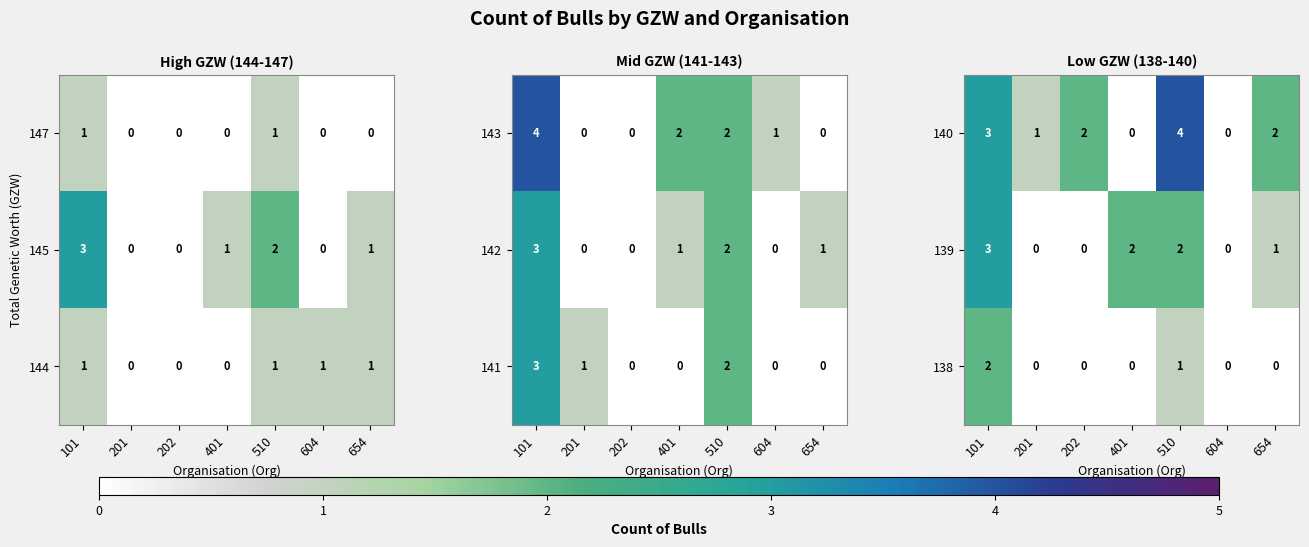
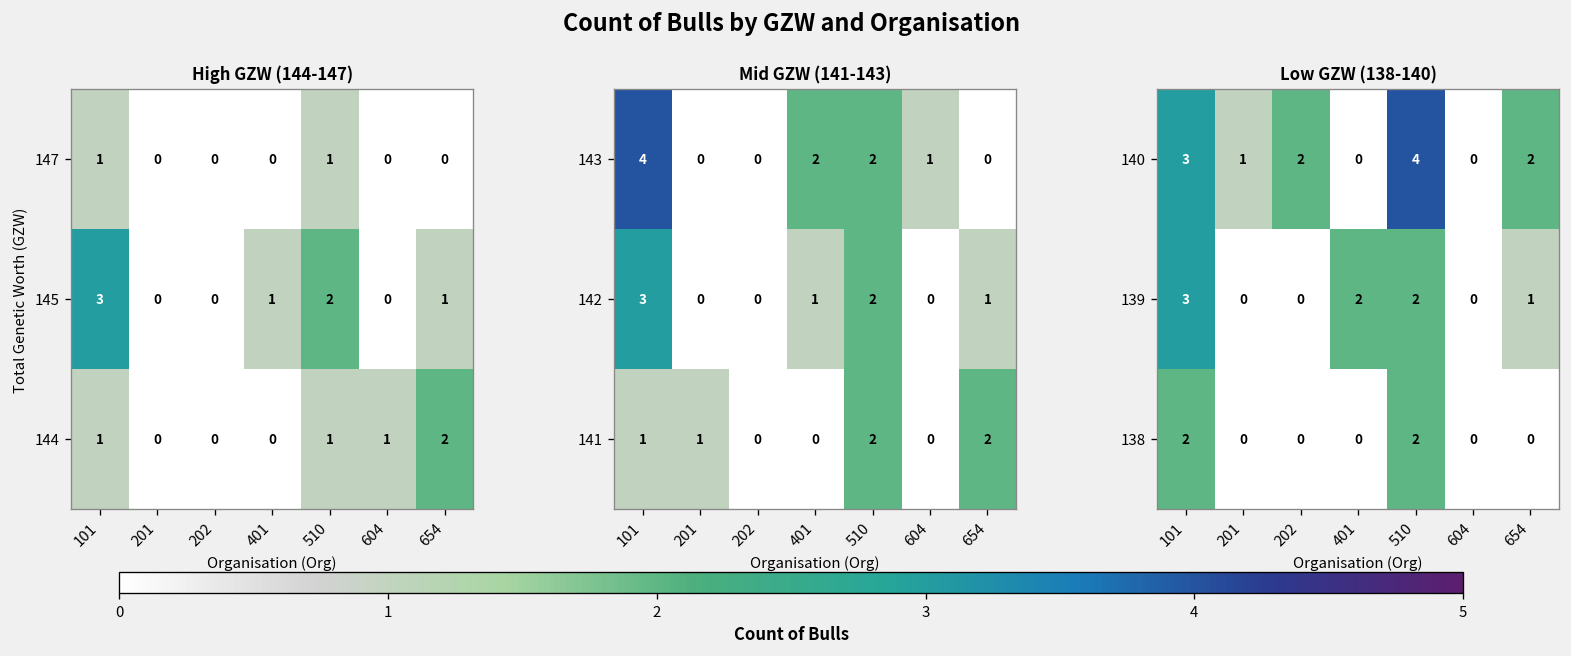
High GZW (144-147), 144, 654: 1 -> 2
Mid GZW (141-143), 141, 101: 3 -> 1
Mid GZW (141-143), 141, 654: 0 -> 2
Low GZW (138-140), 138, 510: 1 -> 2
